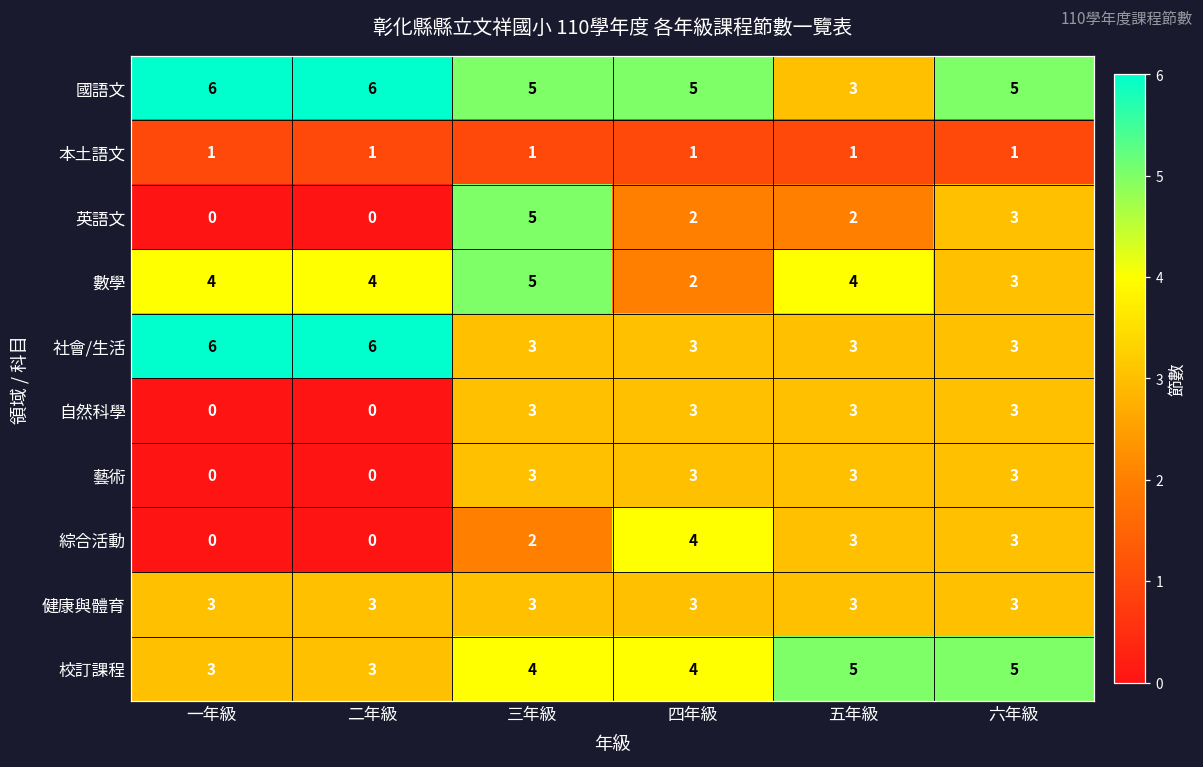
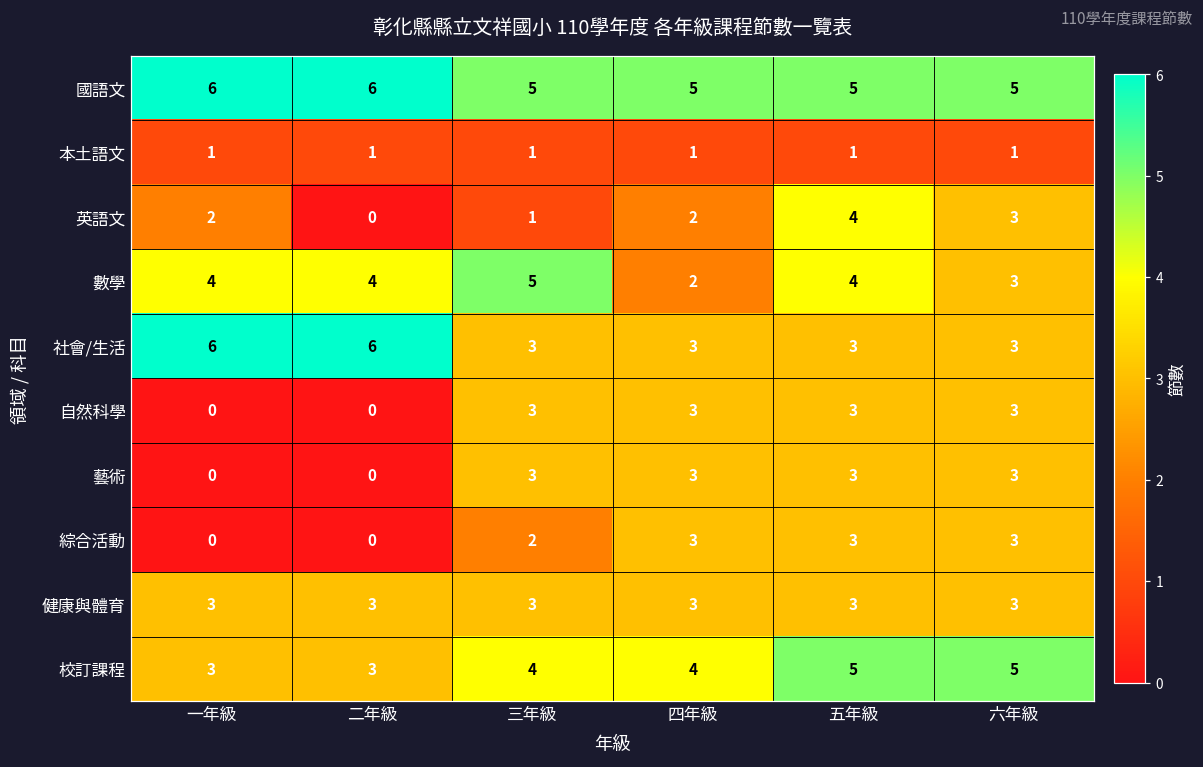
國語文, 五年級: 3 -> 5
英語文, 一年級: 0 -> 2
英語文, 三年級: 5 -> 1
英語文, 五年級: 2 -> 4
綜合活動, 四年級: 4 -> 3
